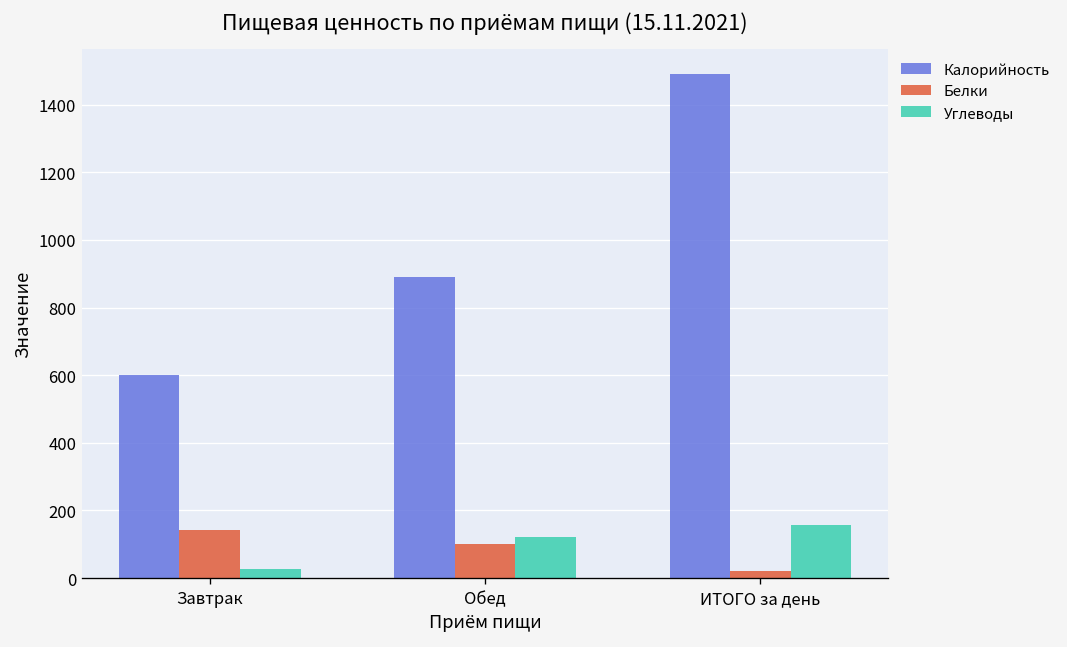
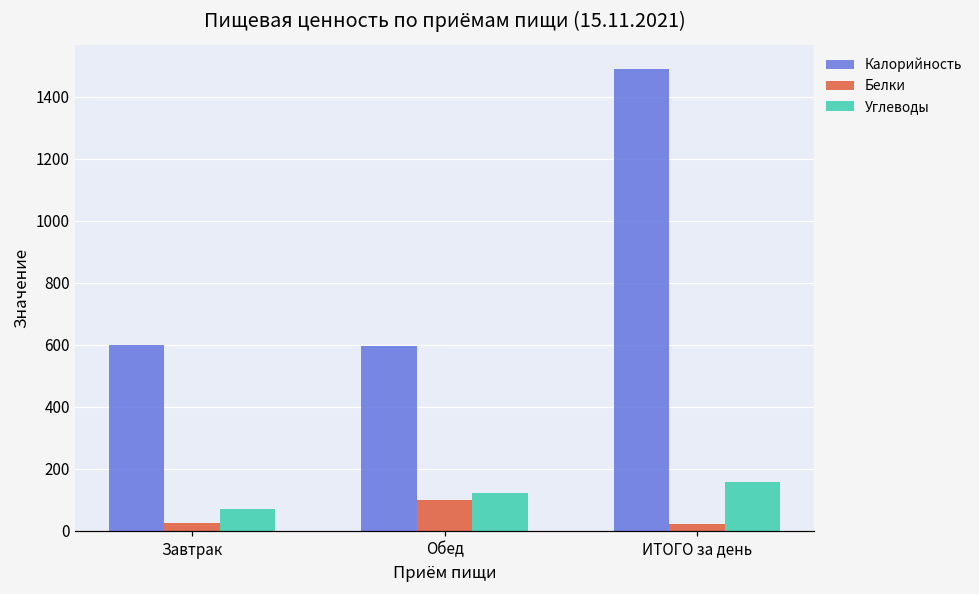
Белки, Завтрак: 140 -> 20
Углеводы, Завтрак: 30 -> 70
Калорийность, Обед: 890 -> 600
